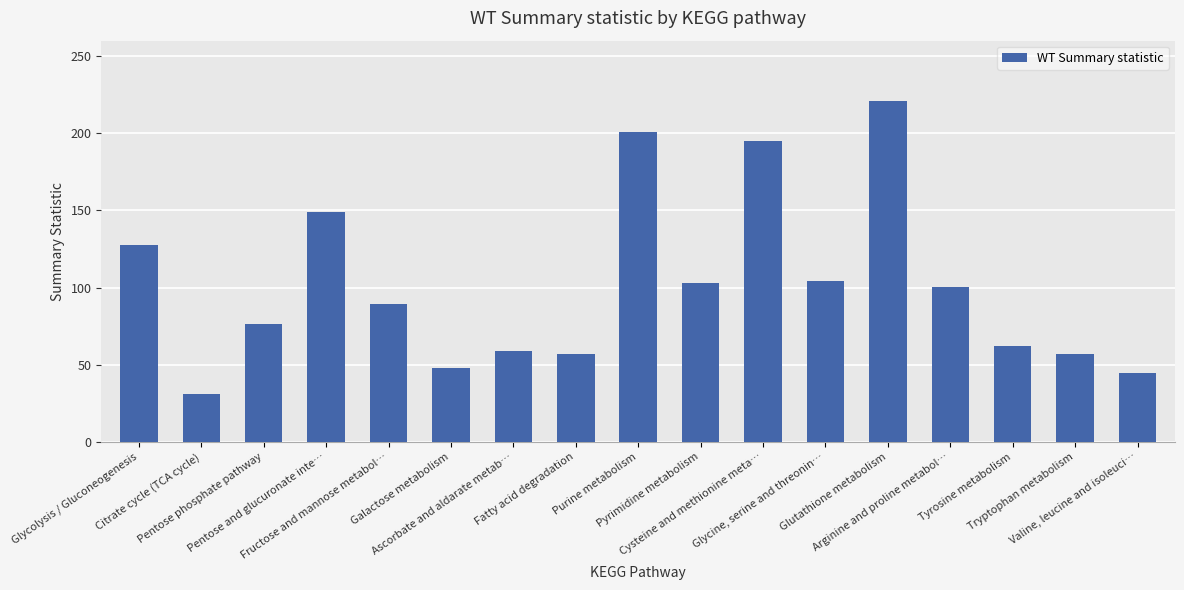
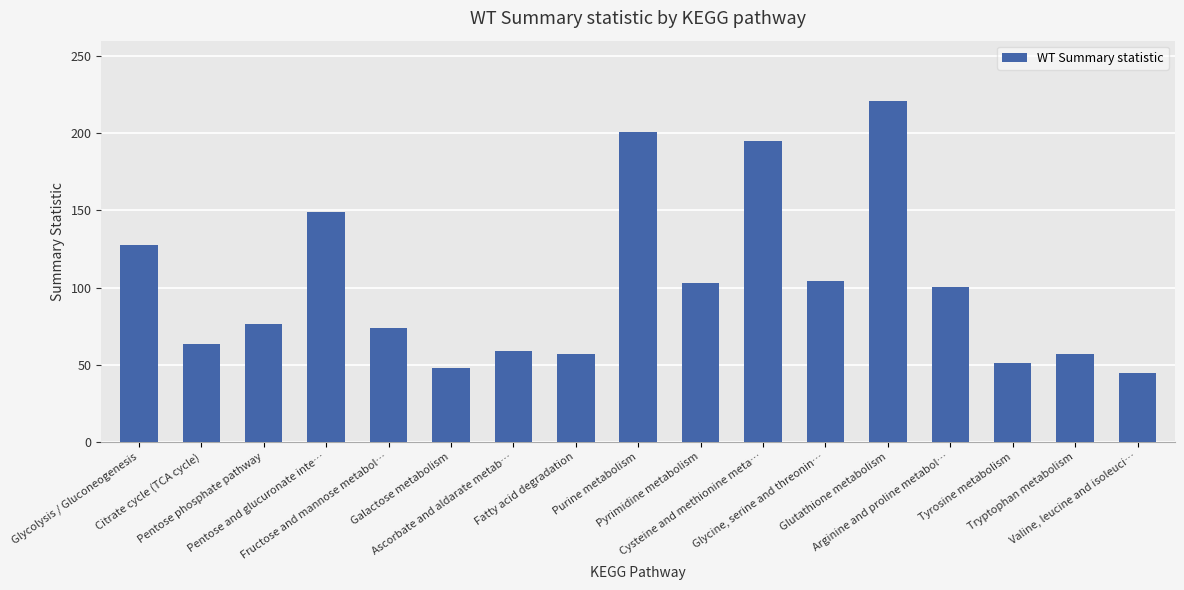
Citrate cycle (TCA cycle): 31 -> 63
Fructose and mannose metabol…: 89 -> 74
Tyrosine metabolism: 62 -> 51
